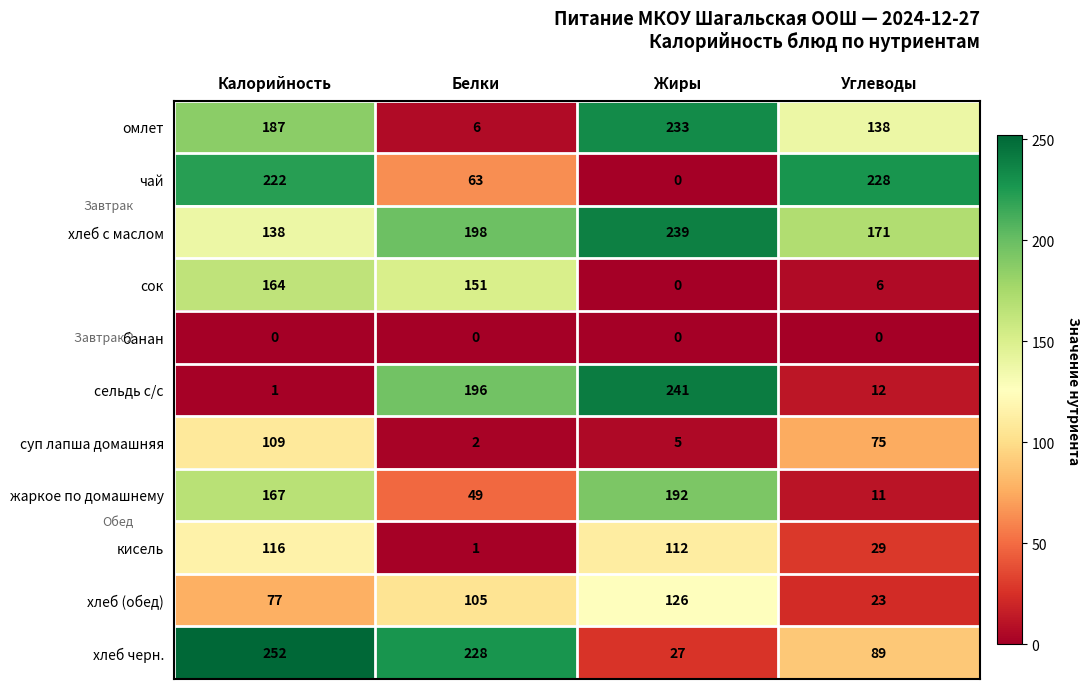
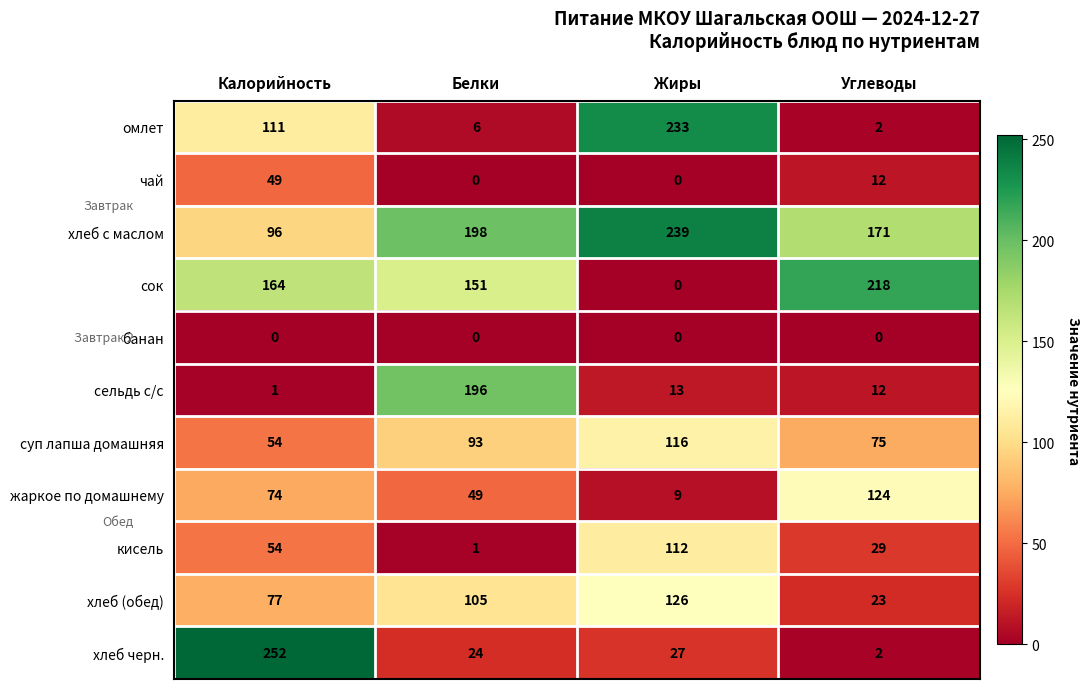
омлет, Калорийность: 187 -> 111
омлет, Углеводы: 138 -> 2
чай, Калорийность: 222 -> 49
чай, Белки: 63 -> 0
чай, Углеводы: 228 -> 12
хлеб с маслом, Калорийность: 138 -> 96
сок, Углеводы: 6 -> 218
сельдь с/с, Жиры: 241 -> 13
суп лапша домашняя, Калорийность: 109 -> 54
суп лапша домашняя, Белки: 2 -> 93
суп лапша домашняя, Жиры: 5 -> 116
жаркое по домашнему, Калорийность: 167 -> 74
жаркое по домашнему, Жиры: 192 -> 9
жаркое по домашнему, Углеводы: 11 -> 124
кисель, Калорийность: 116 -> 54
хлеб черн., Белки: 228 -> 24
хлеб черн., Углеводы: 89 -> 2
